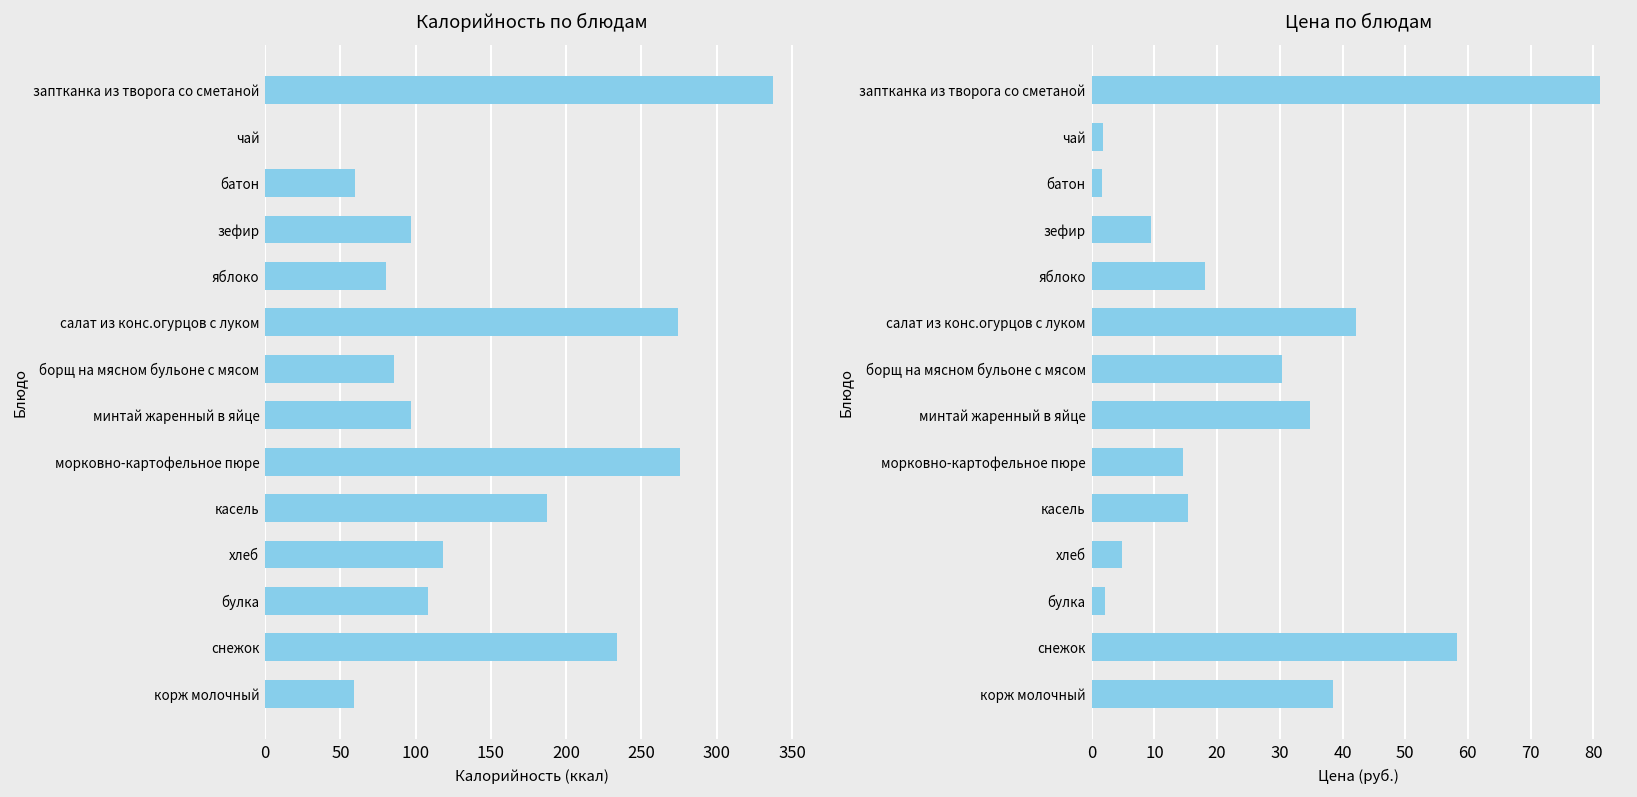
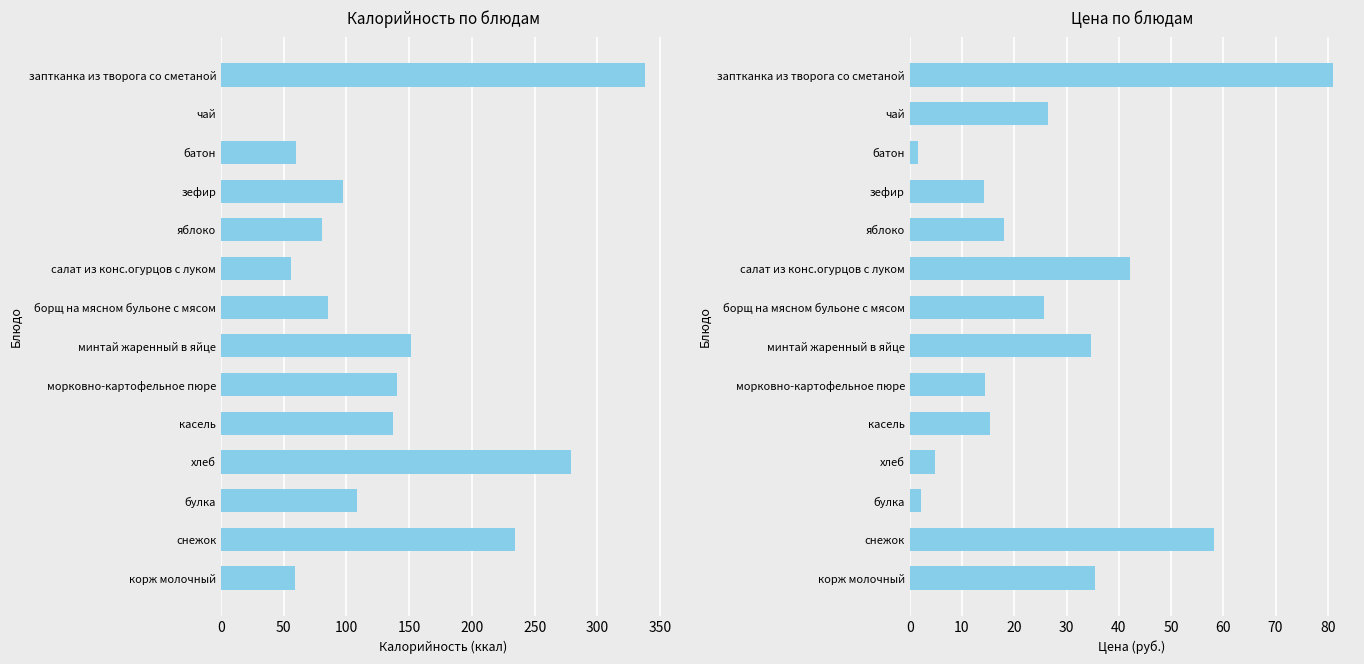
Калорийность по блюдам, салат из конс.огурцов с луком: 275 -> 55
Калорийность по блюдам, минтай жаренный в яйце: 97 -> 152
Калорийность по блюдам, морковно-картофельное пюре: 276 -> 140
Калорийность по блюдам, касель: 187 -> 137
Калорийность по блюдам, хлеб: 118 -> 279
Цена по блюдам, чай: 2 -> 26
Цена по блюдам, зефир: 9 -> 14
Цена по блюдам, борщ на мясном бульоне с мясом: 30 -> 26
Цена по блюдам, корж молочный: 39 -> 36
